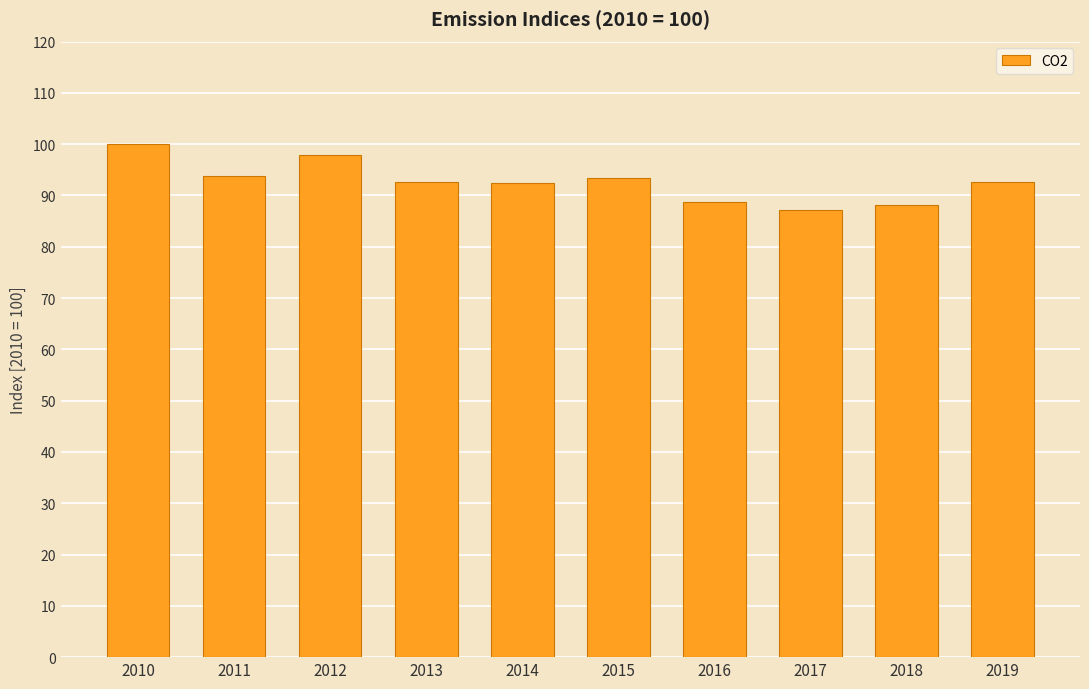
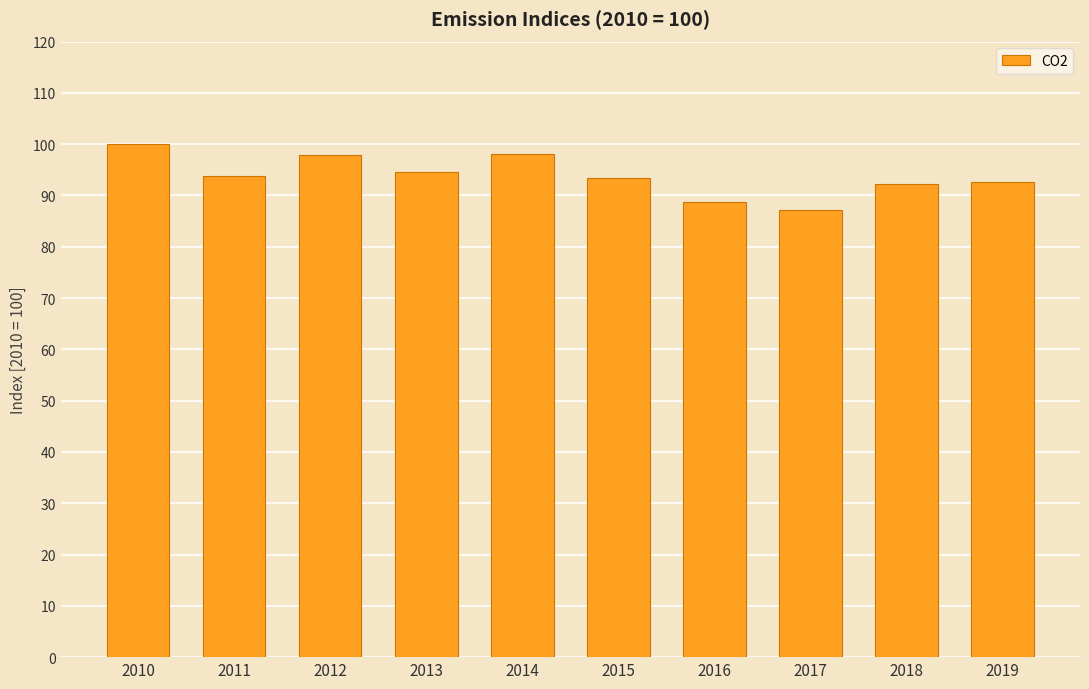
2013: 93 -> 95
2014: 92 -> 98
2018: 88 -> 92
